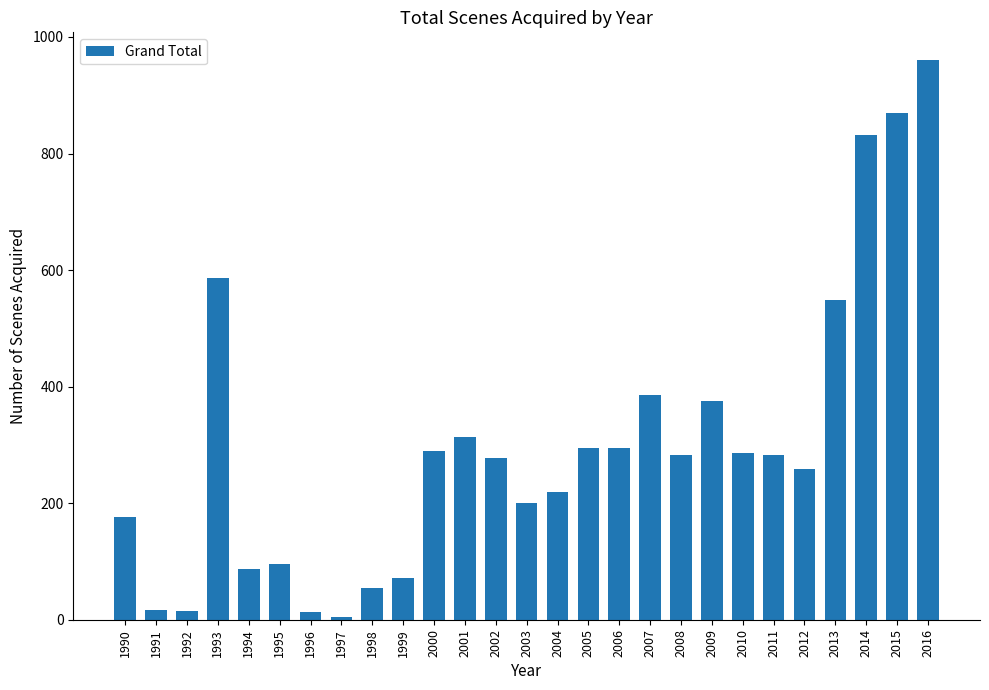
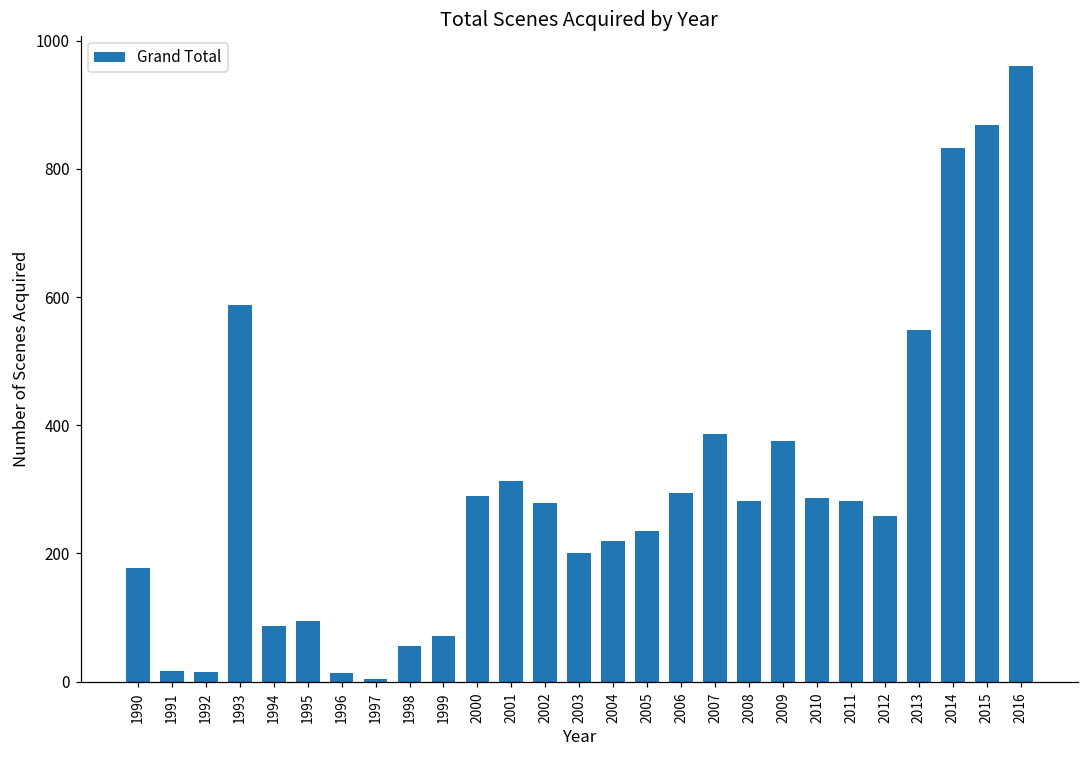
2005: 290 -> 240
